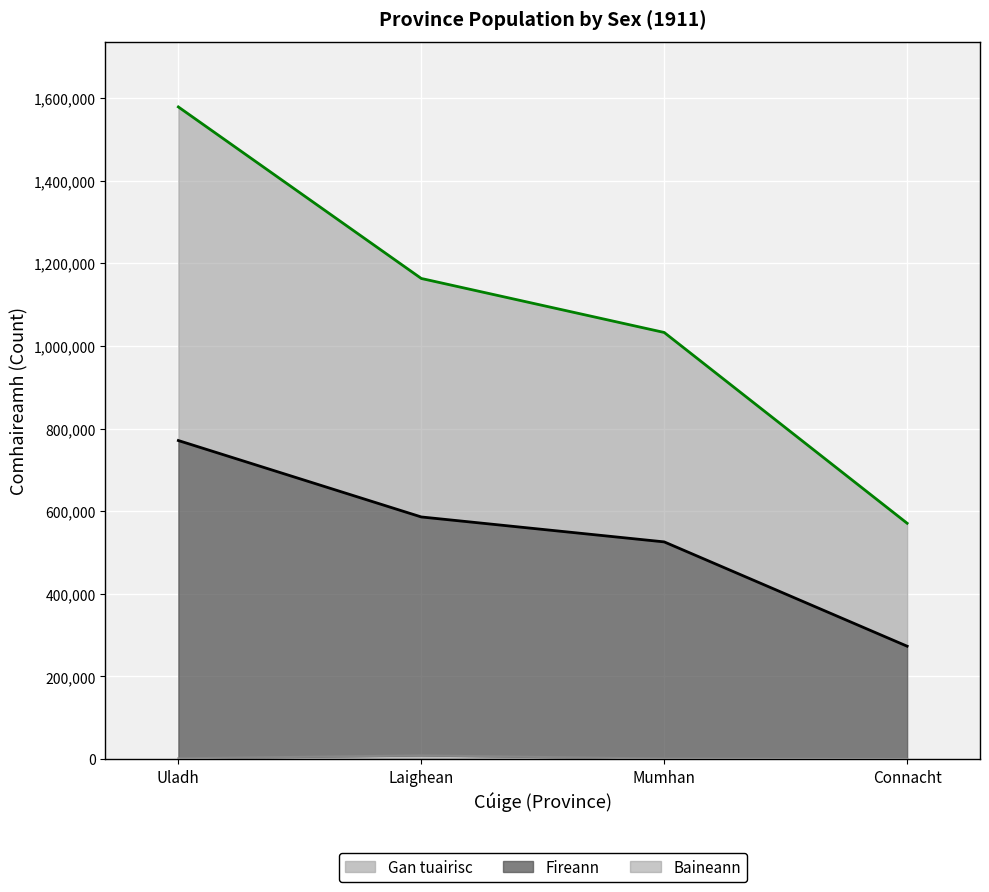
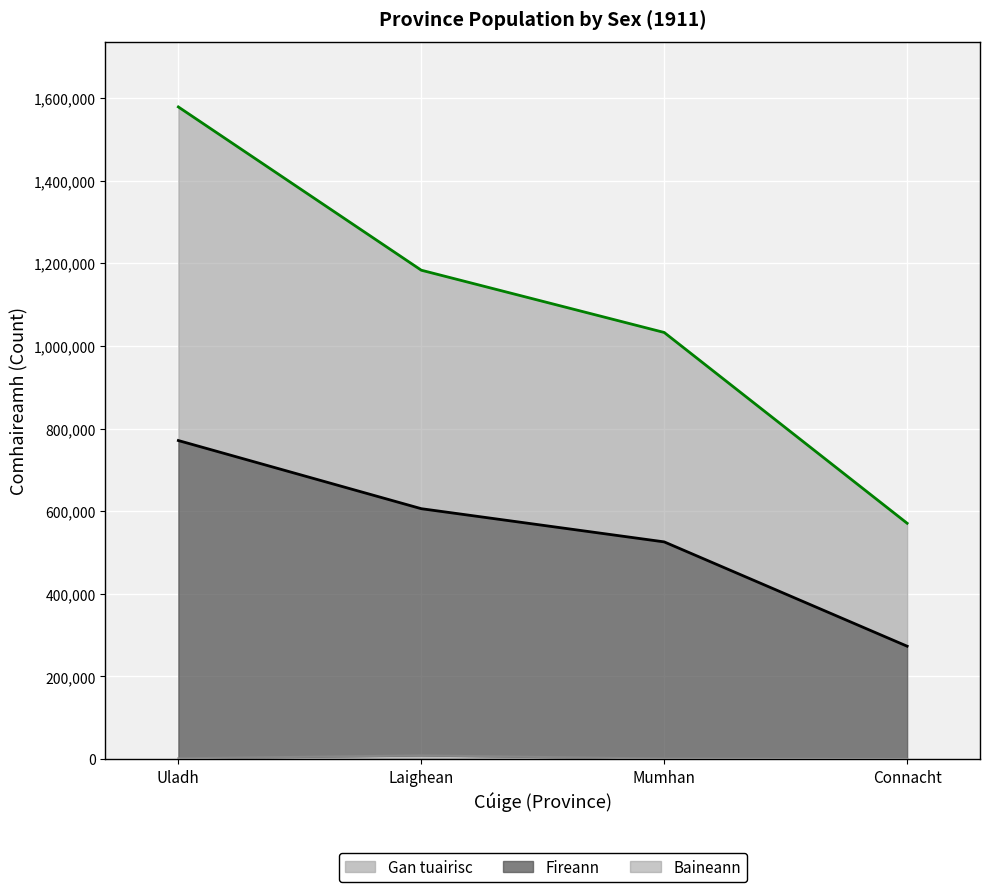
Fireann, Laighean: 580,000 -> 600,000
